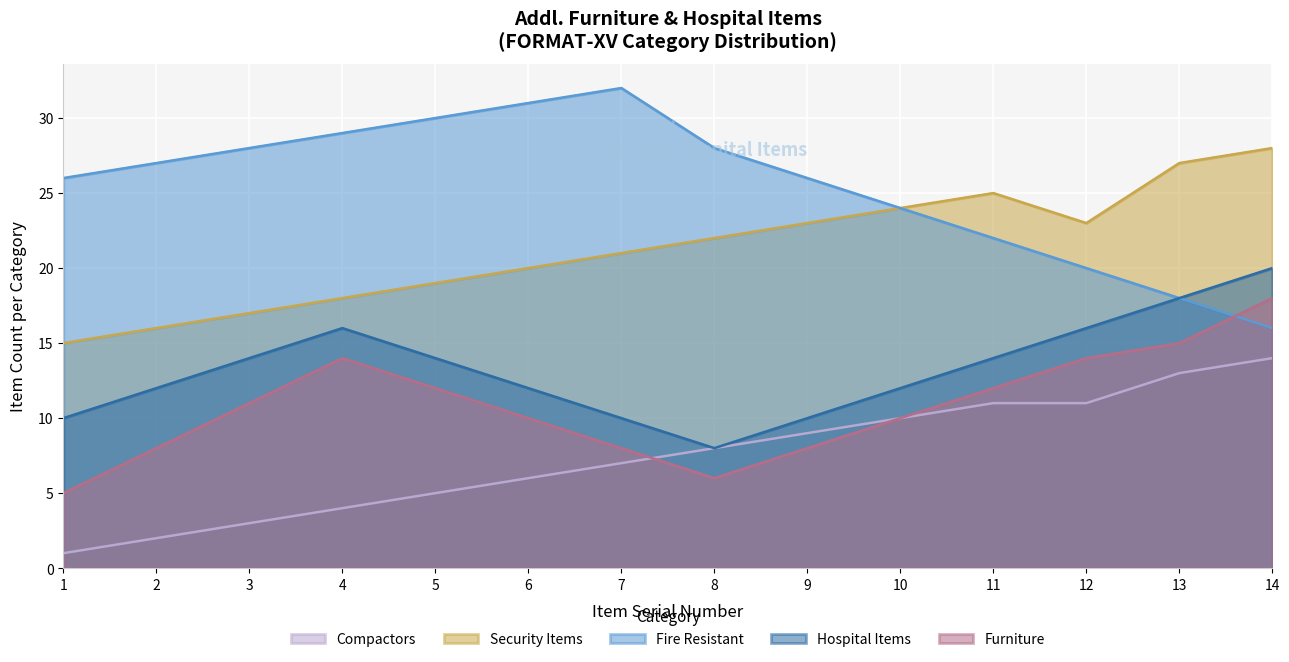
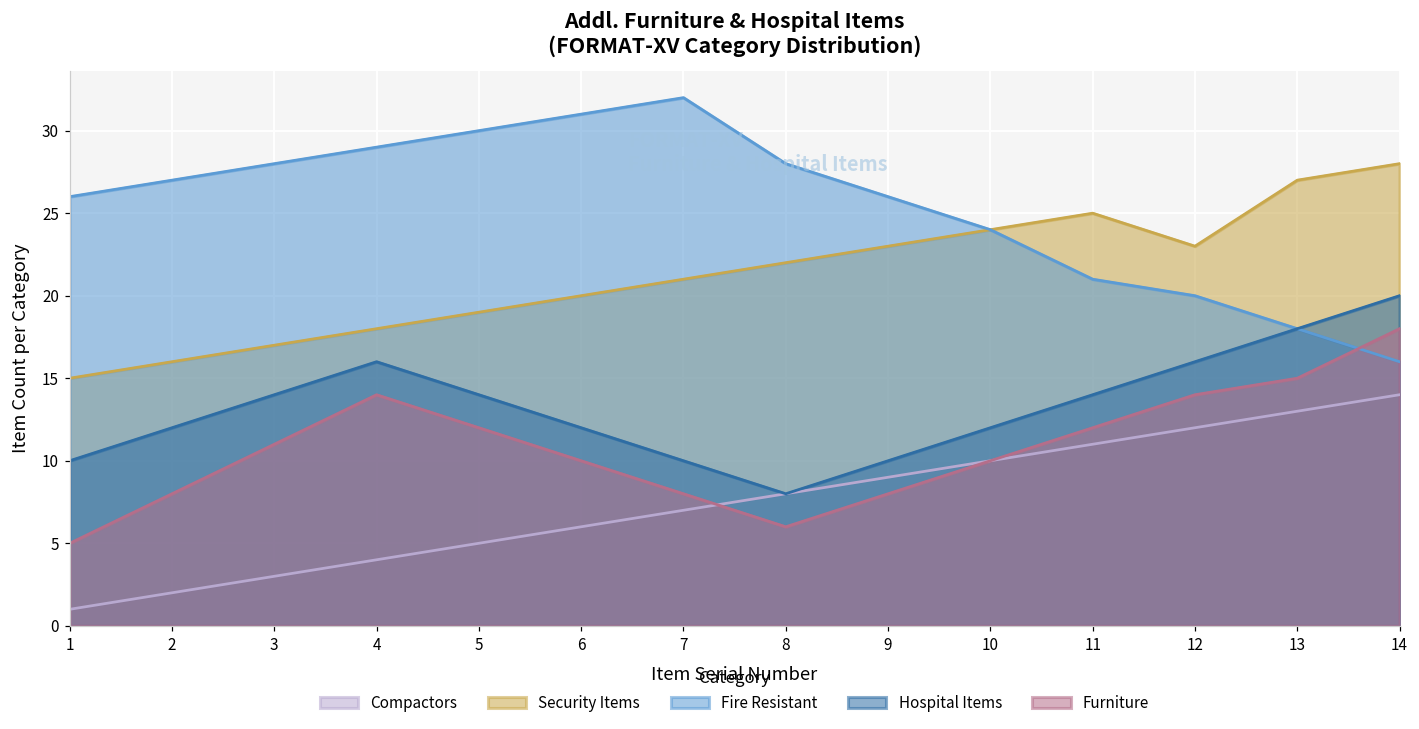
Fire Resistant, 11: 22 -> 21
Compactors, 12: 11 -> 12
